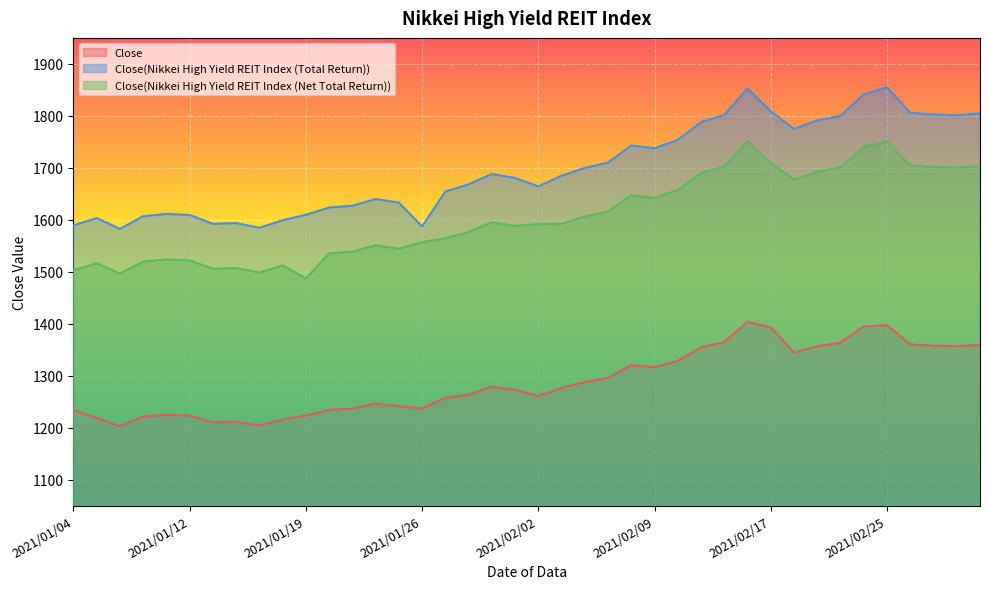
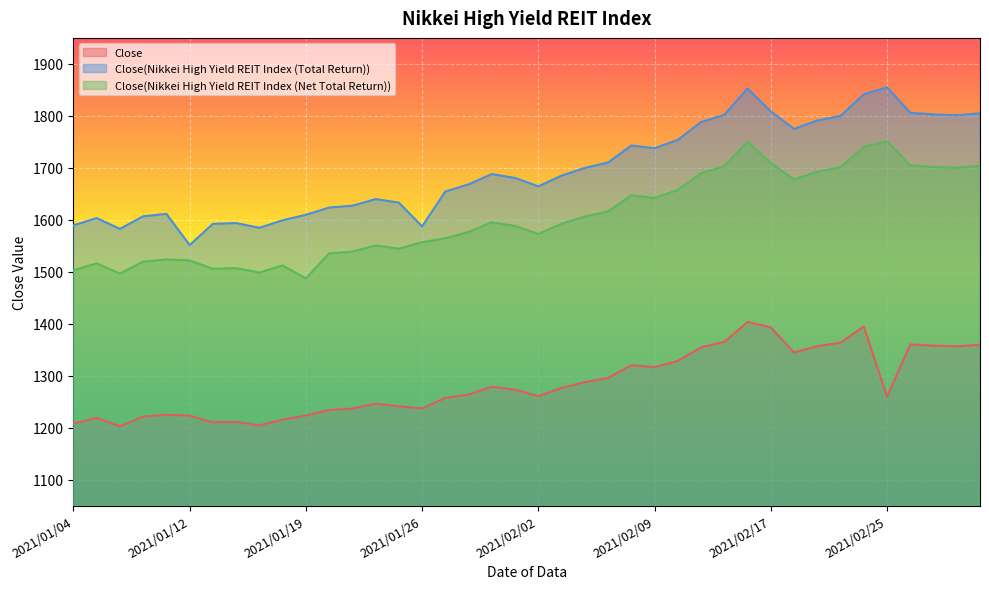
Close, 2021/01/04: 1230 -> 1210
Close(Nikkei High Yield REIT Index (Total Return)), 2021/01/12: 1610 -> 1550
Close(Nikkei High Yield REIT Index (Net Total Return)), 2021/02/02: 1590 -> 1570
Close, 2021/02/25: 1400 -> 1260
